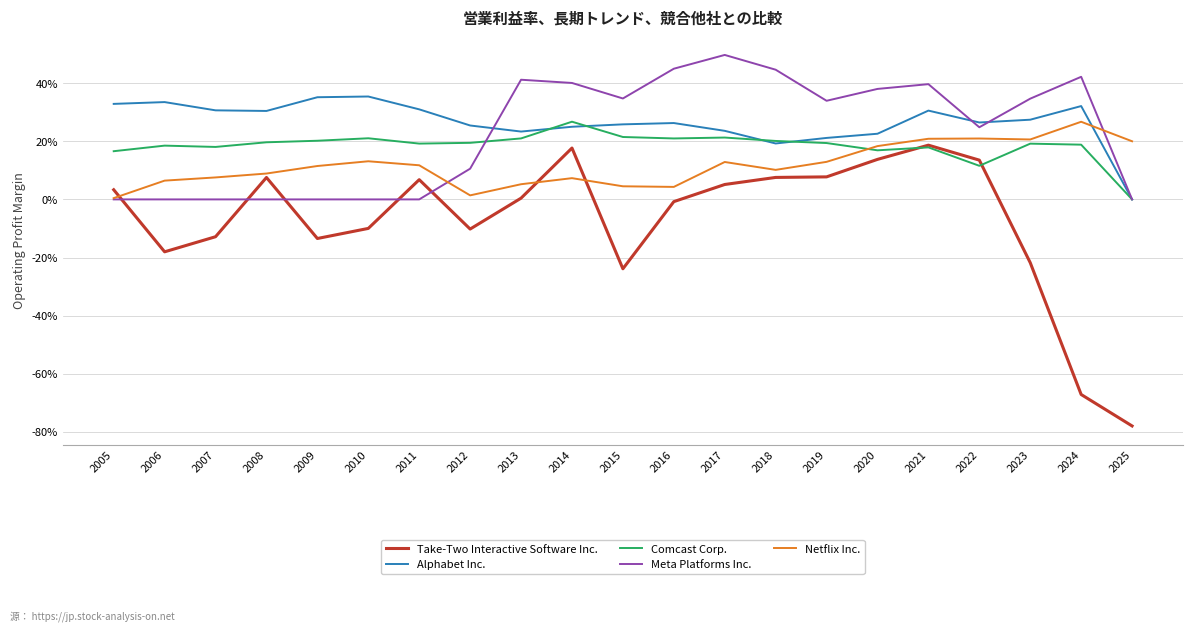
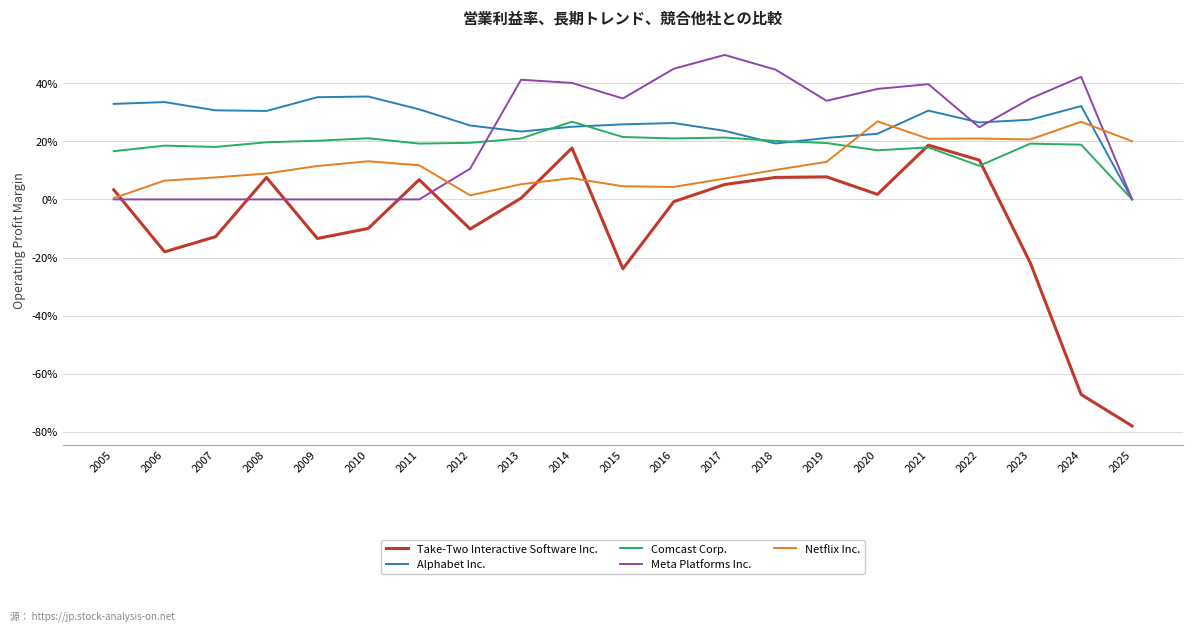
Netflix Inc., 2017: 13% -> 7%
Take-Two Interactive Software Inc., 2020: 14% -> 2%
Netflix Inc., 2020: 18% -> 27%
